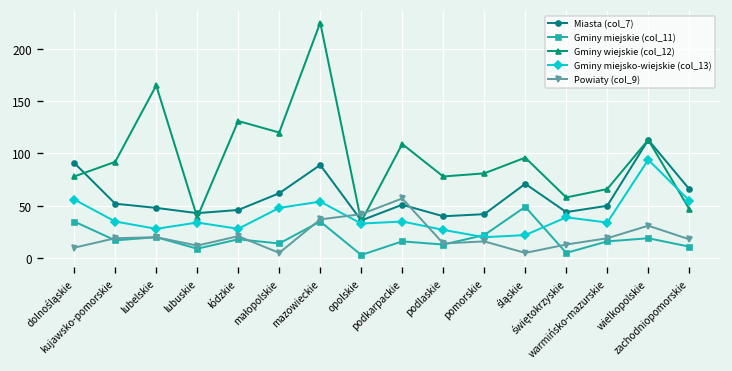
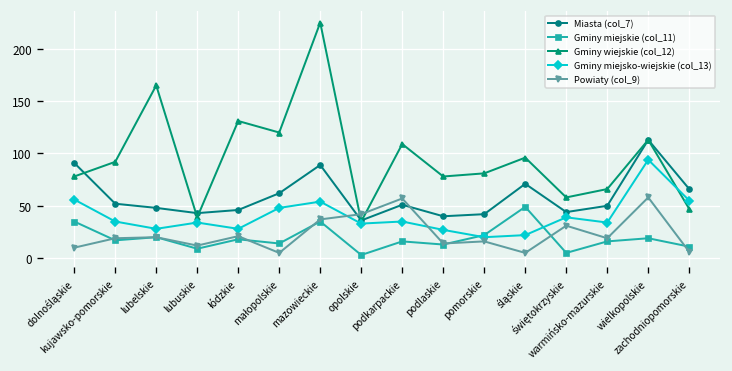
Powiaty (col_9), świętokrzyskie: 10 -> 30
Powiaty (col_9), wielkopolskie: 30 -> 60
Powiaty (col_9), zachodniopomorskie: 20 -> 10
